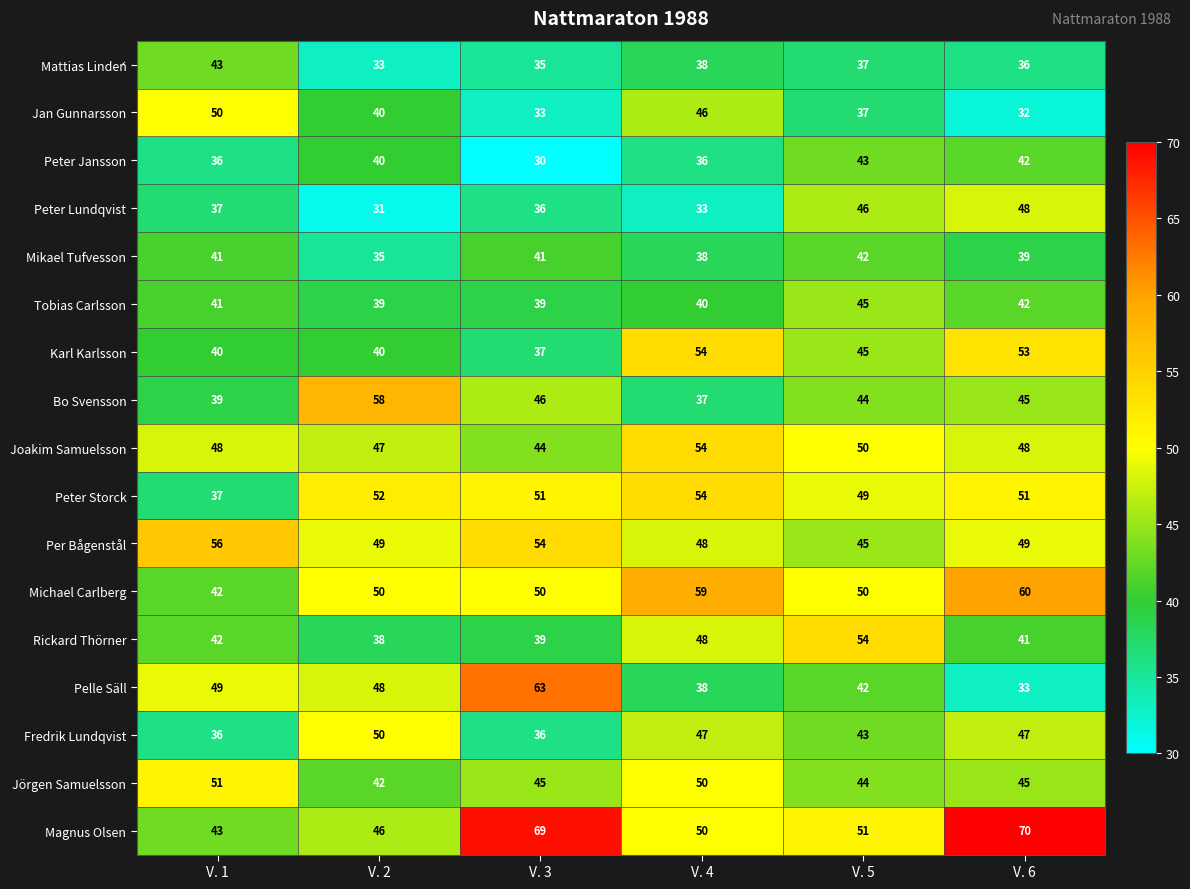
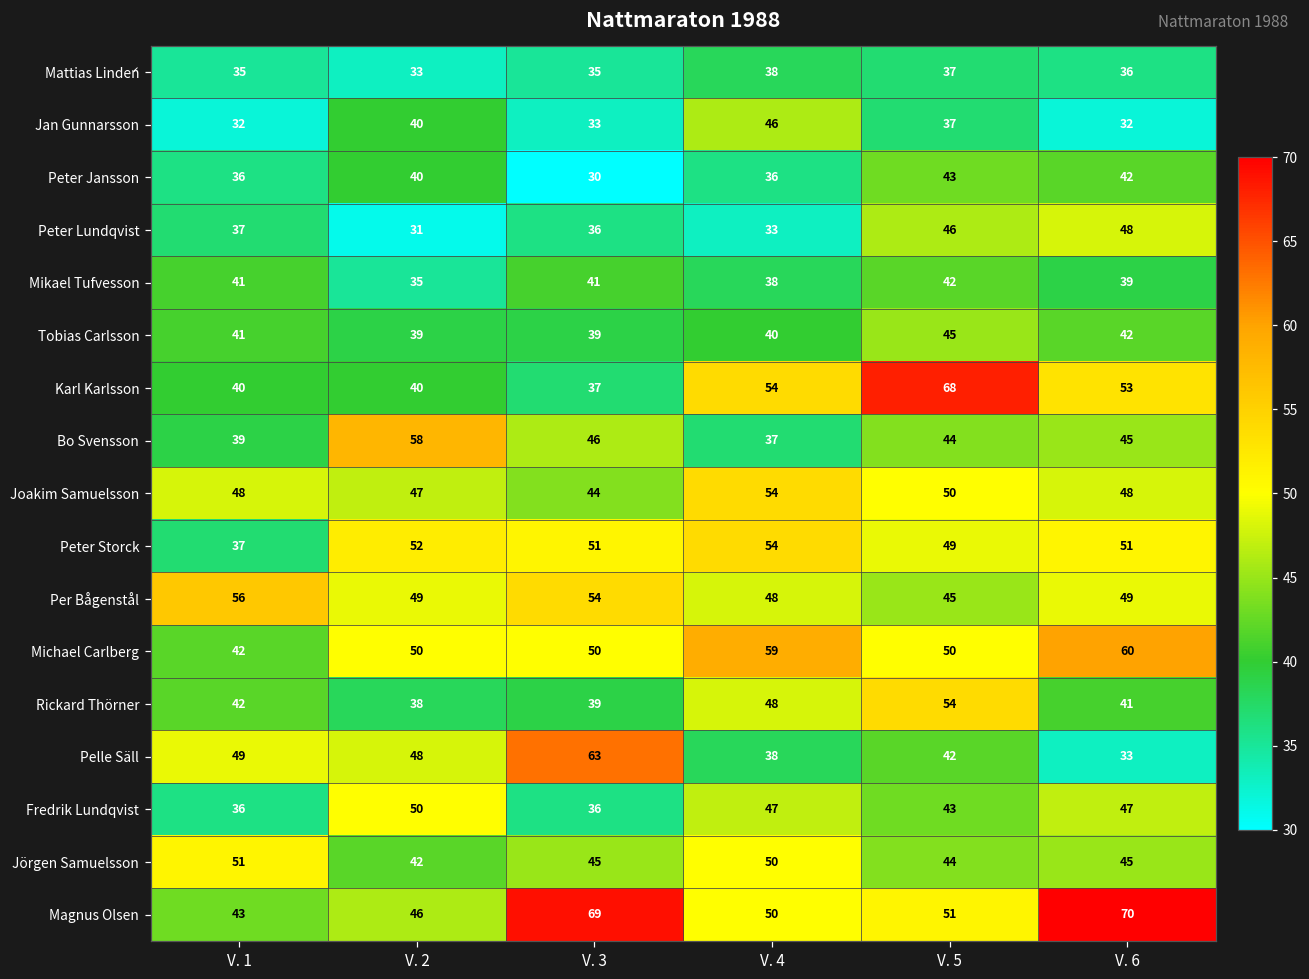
Mattias Lindén, V. 1: 43 -> 35
Jan Gunnarsson, V. 1: 50 -> 32
Karl Karlsson, V. 5: 45 -> 68
